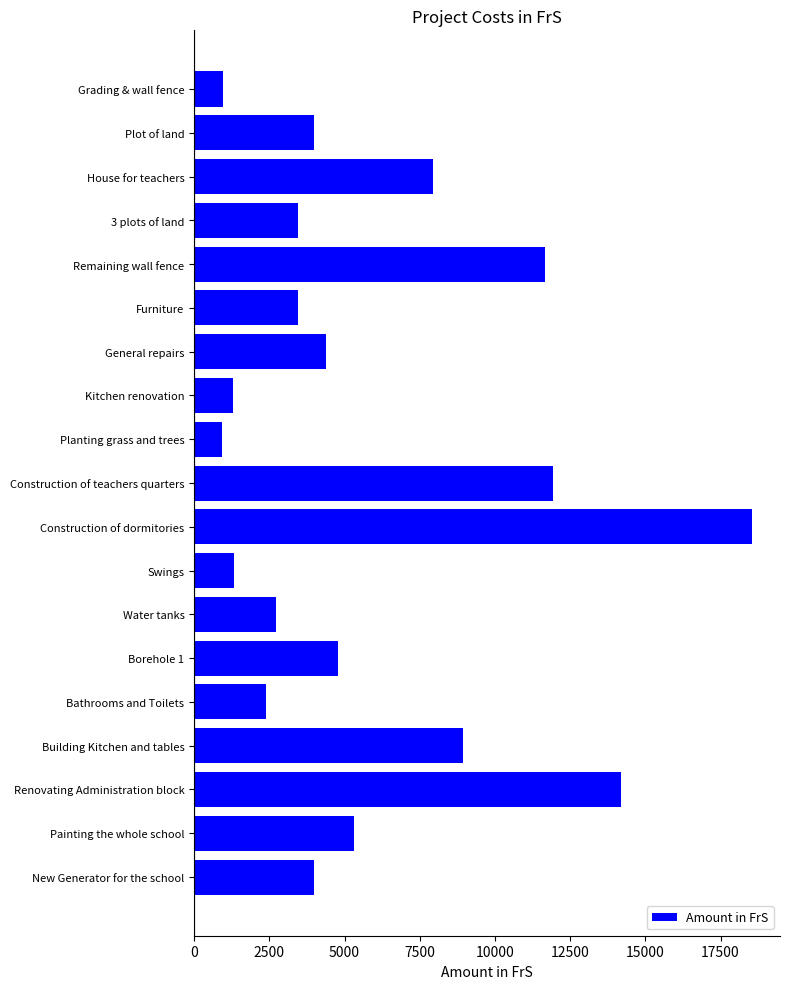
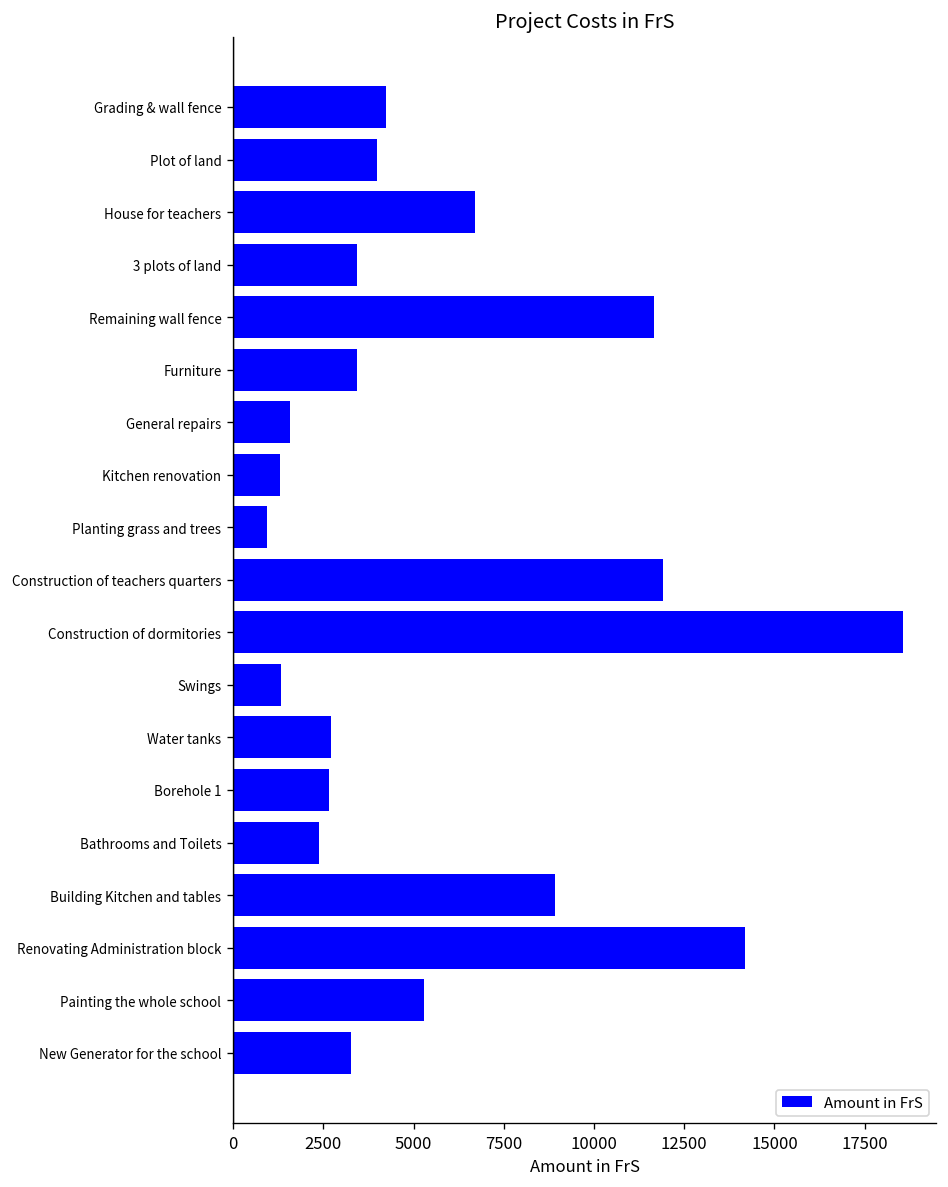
Grading & wall fence: 1000 -> 4200
House for teachers: 8000 -> 6700
General repairs: 4400 -> 1600
Borehole 1: 4800 -> 2700
New Generator for the school: 4000 -> 3300
